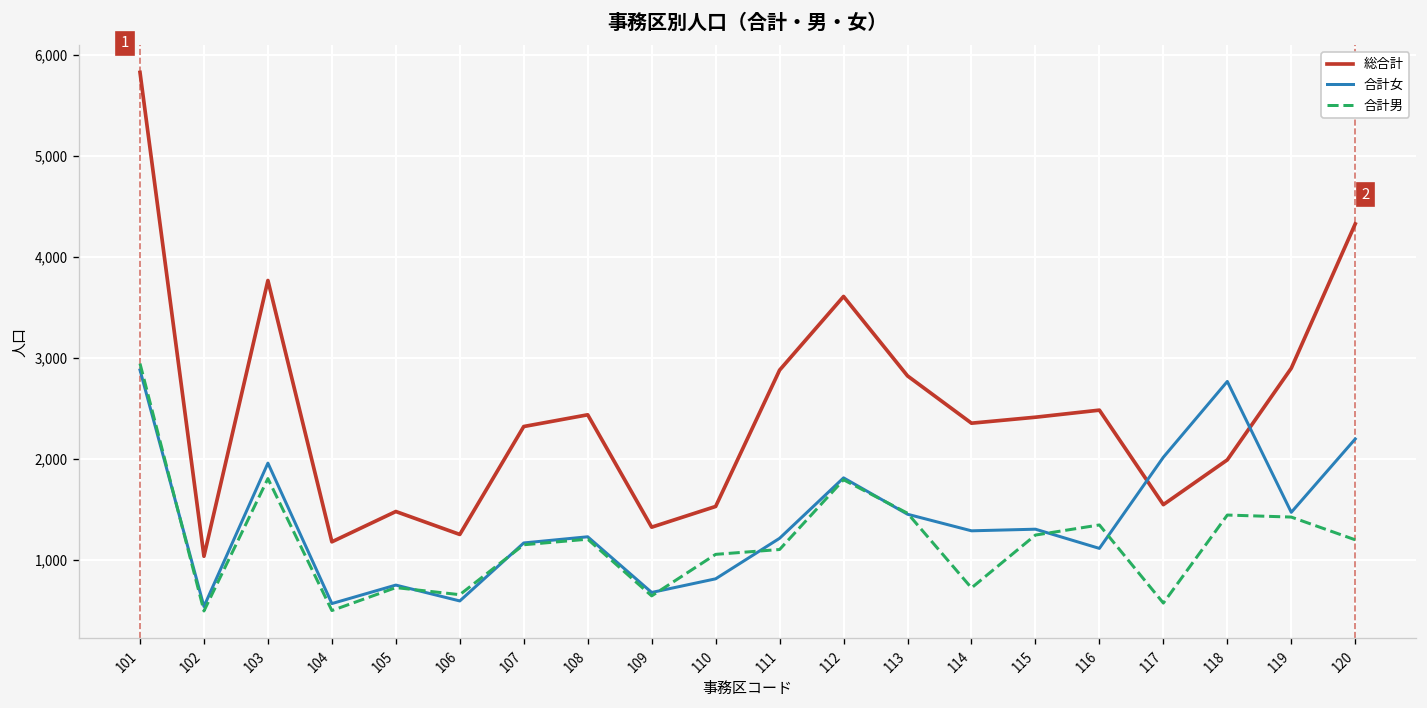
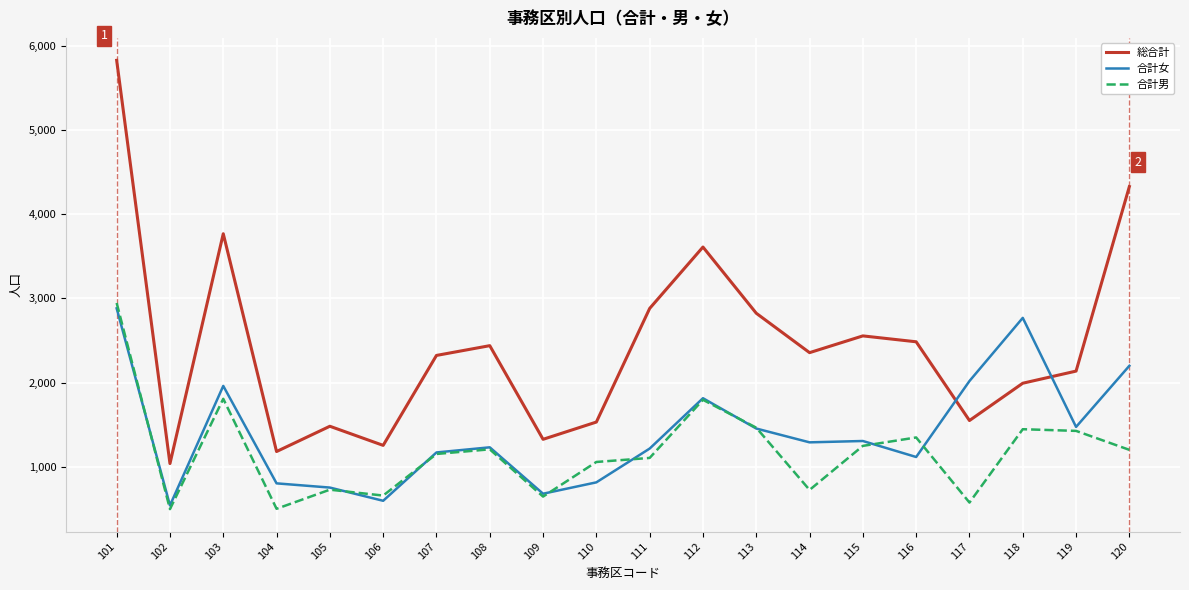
合計女, 104: 600 -> 800
総合計, 115: 2,400 -> 2,600
総合計, 119: 2,900 -> 2,100
